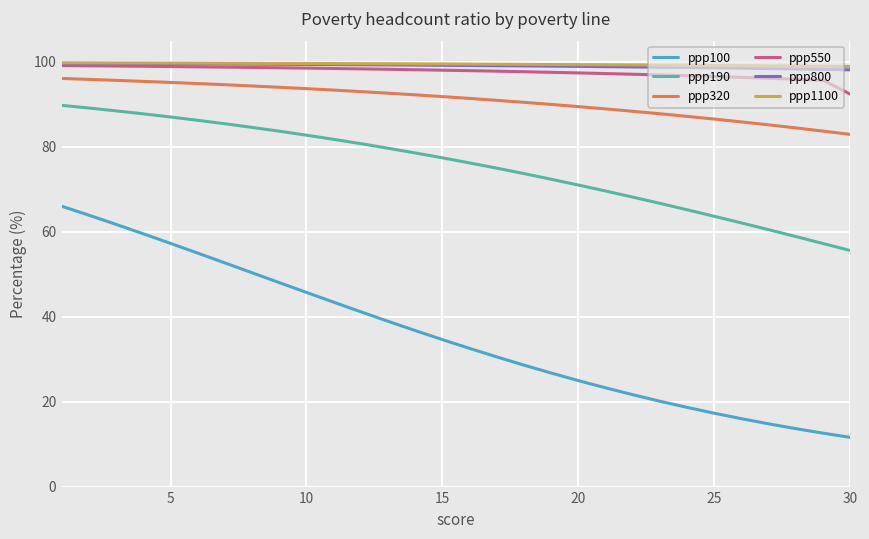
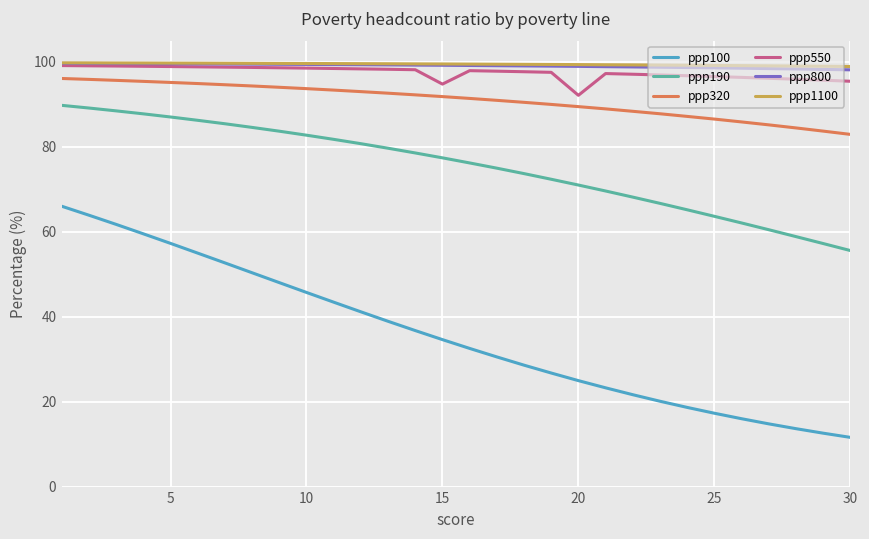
ppp550, 15: 98 -> 95
ppp550, 20: 97 -> 92
ppp550, 30: 92 -> 95
